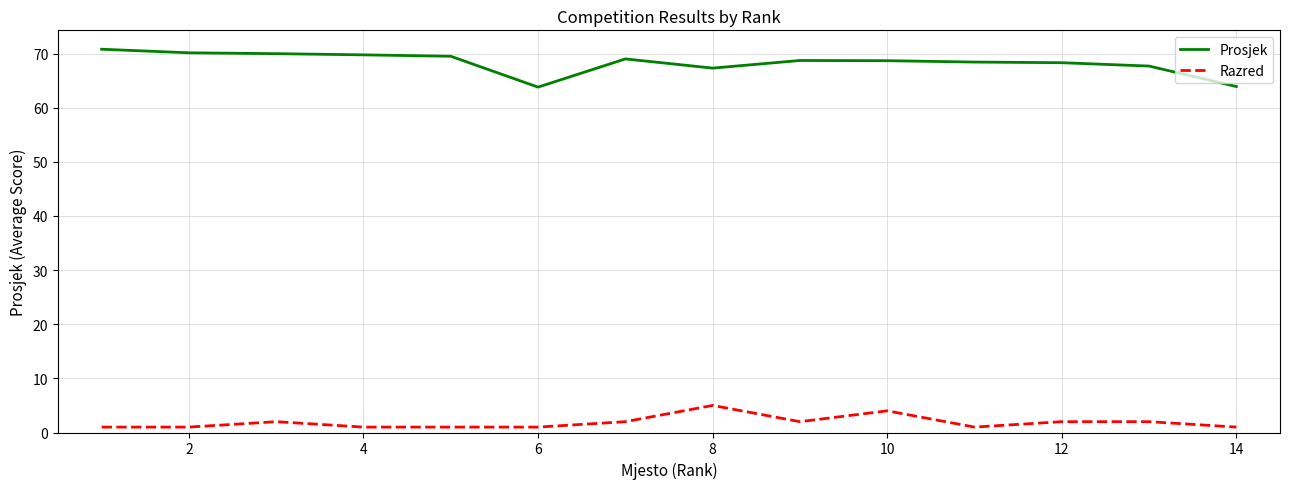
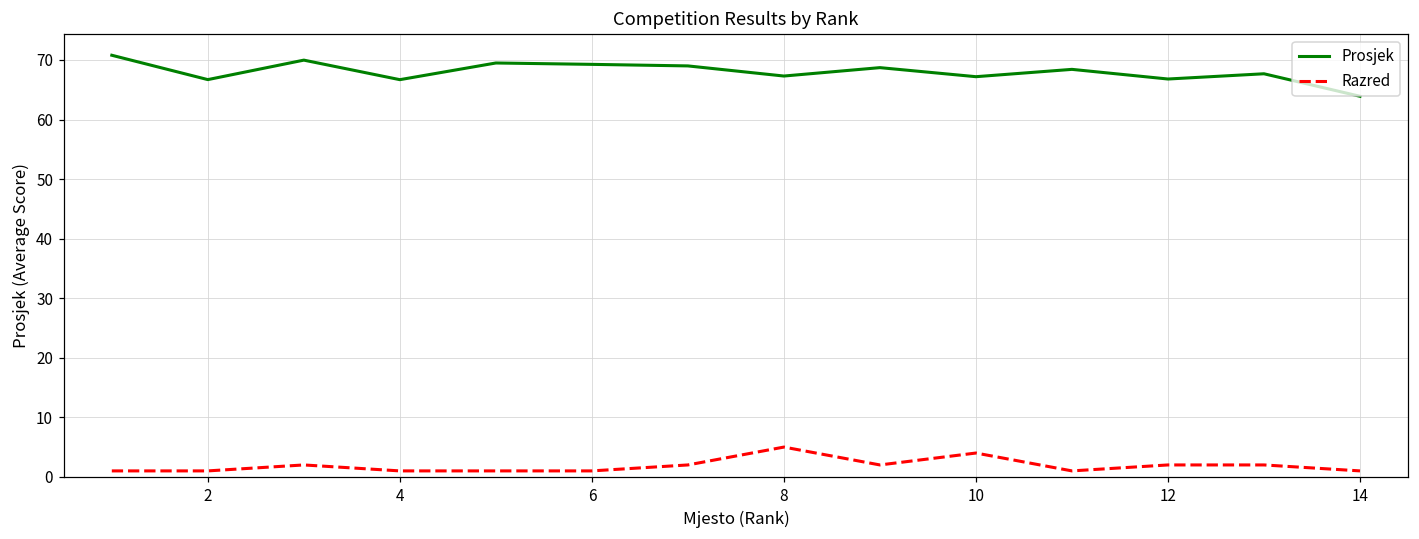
Prosjek, 2: 70 -> 67
Prosjek, 4: 70 -> 67
Prosjek, 6: 64 -> 69
Prosjek, 10: 69 -> 67
Prosjek, 12: 68 -> 67
